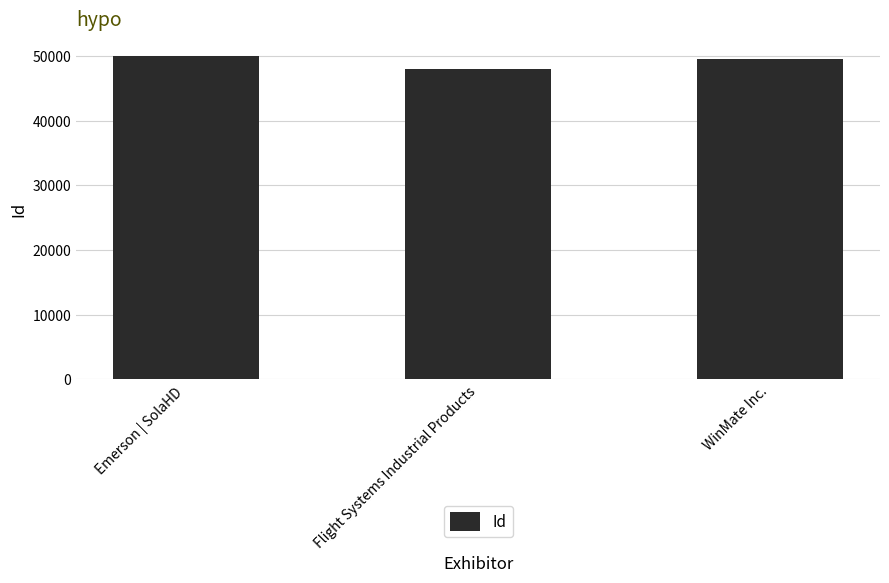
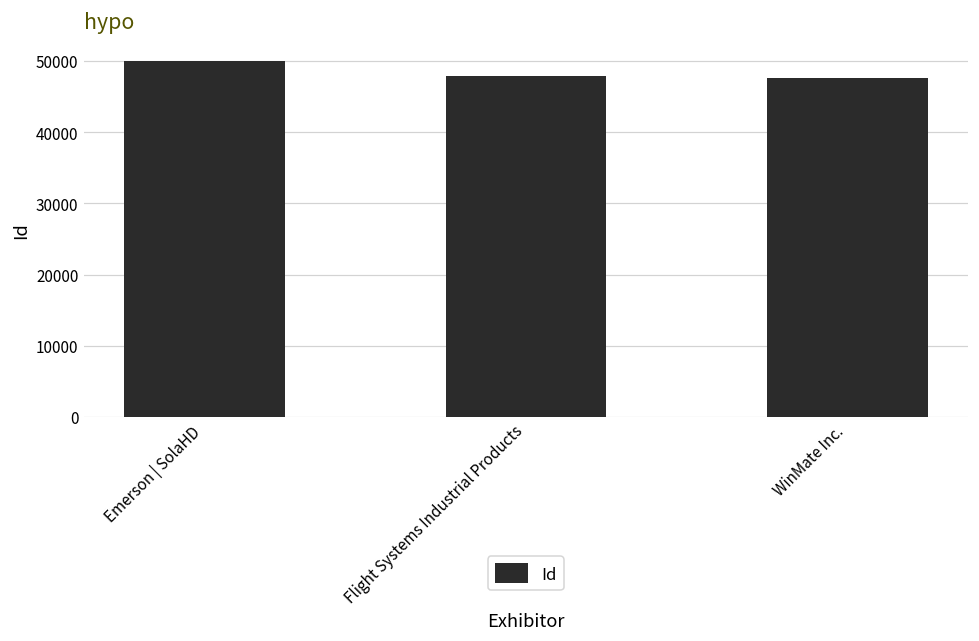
WinMate Inc.: 50000 -> 48000
